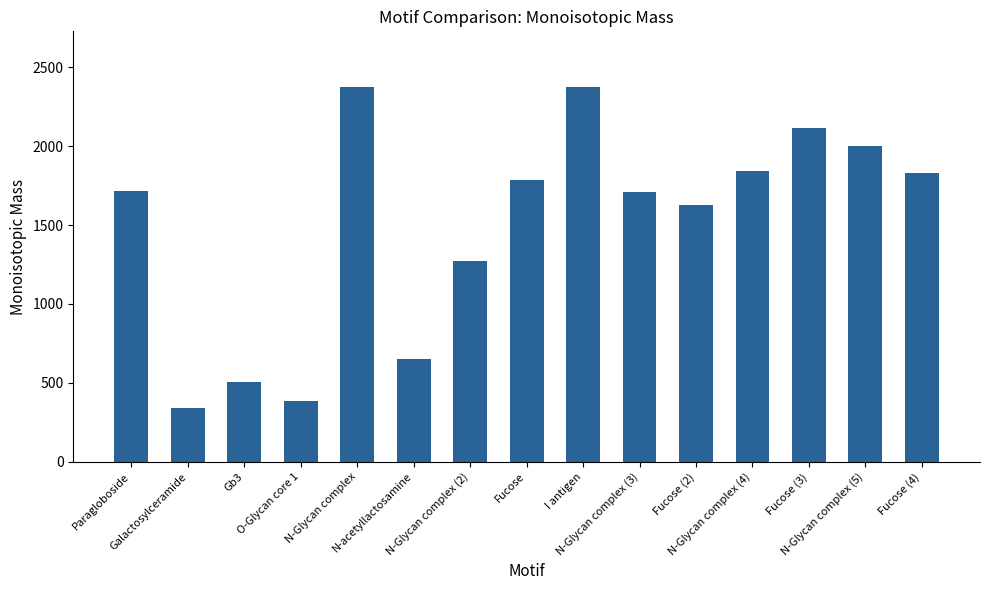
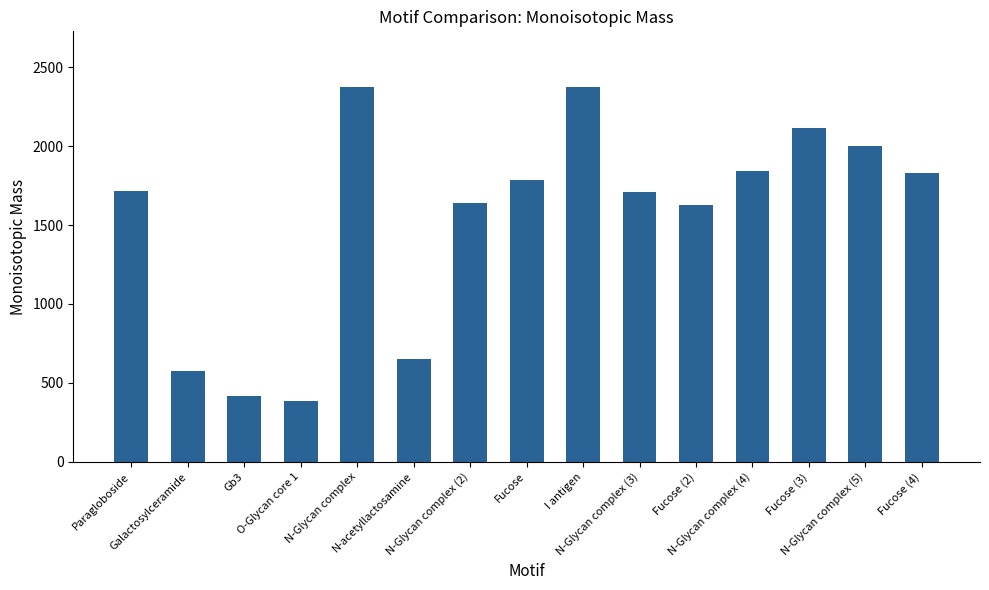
Galactosylceramide: 340 -> 570
Gb3: 500 -> 420
N-Glycan complex (2): 1270 -> 1640
